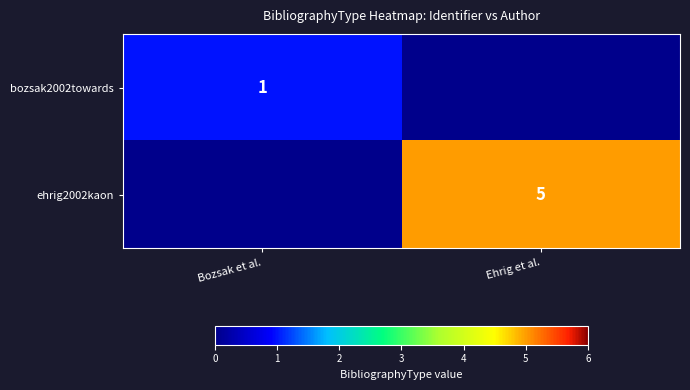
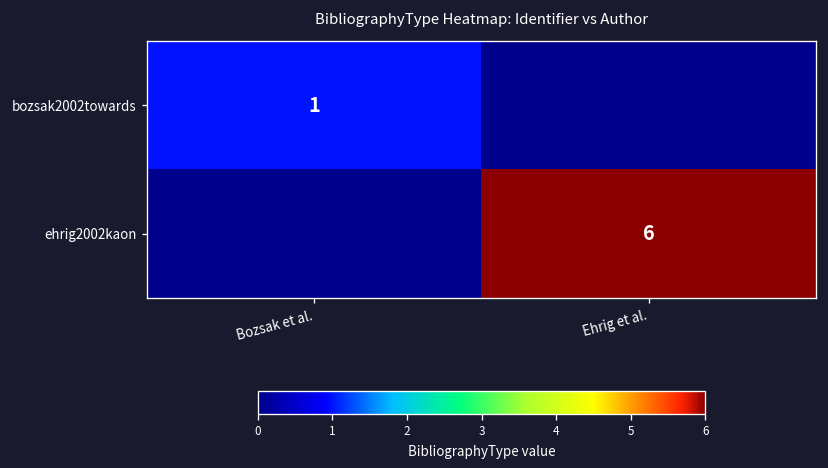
ehrig2002kaon, Ehrig et al.: 5 -> 6
